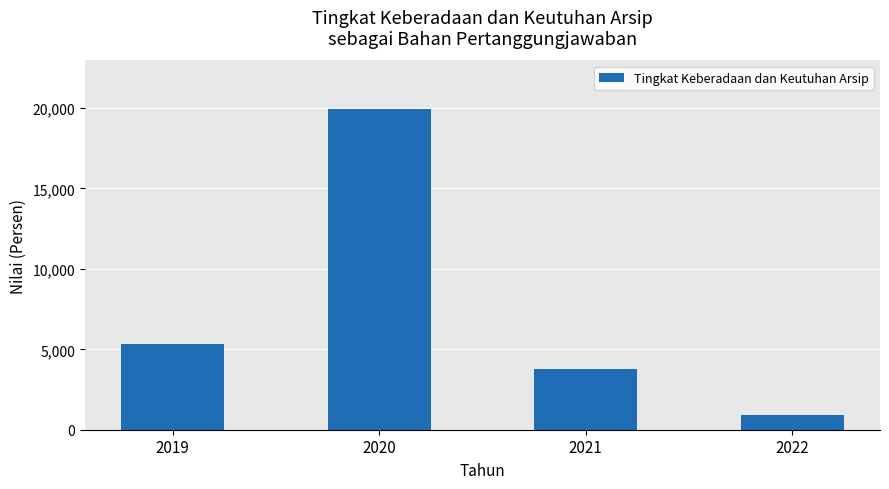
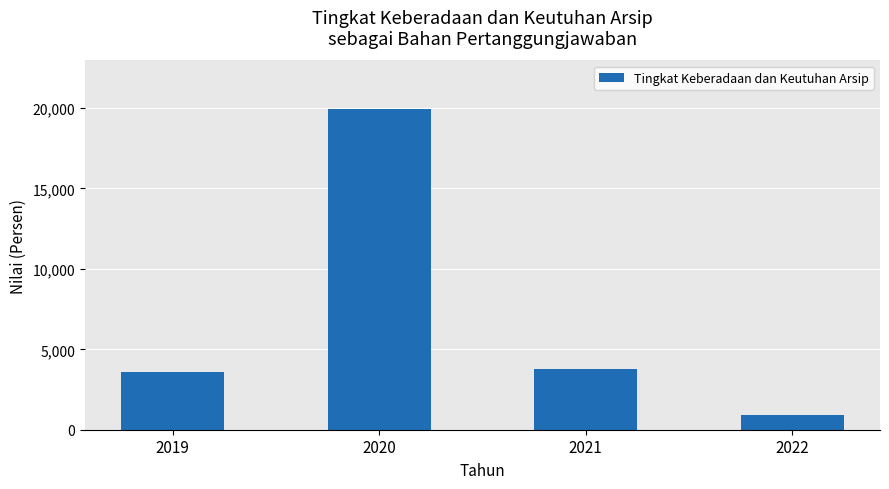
2019: 5,300 -> 3,600
